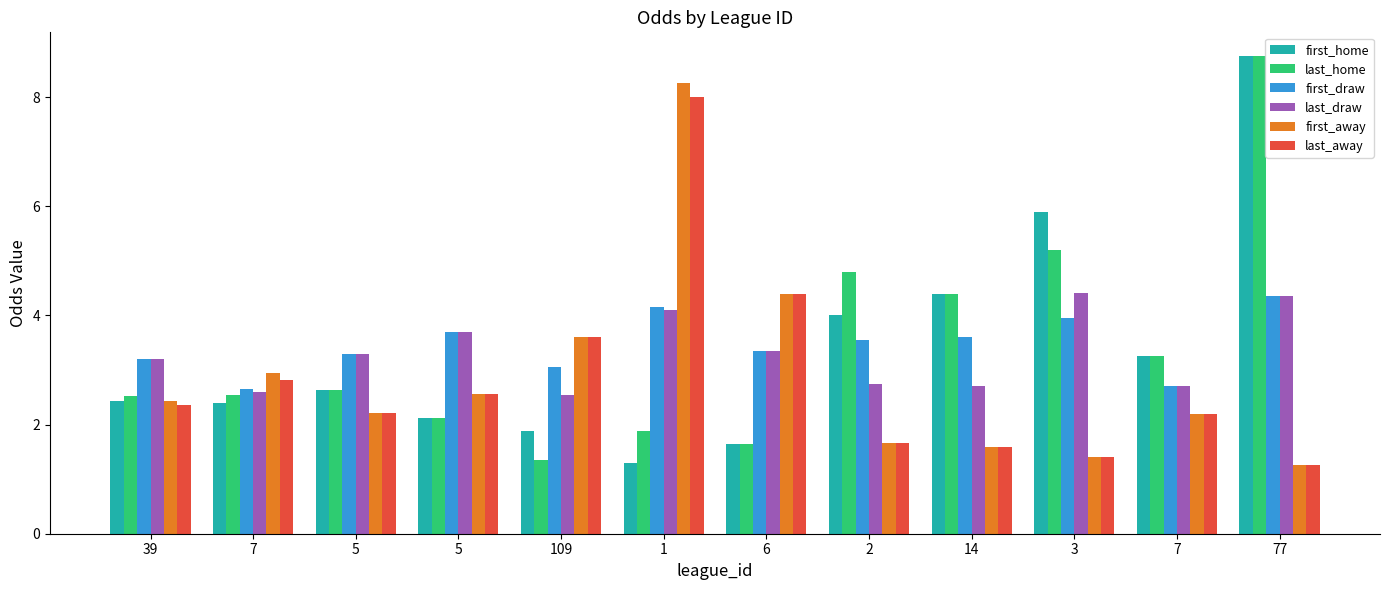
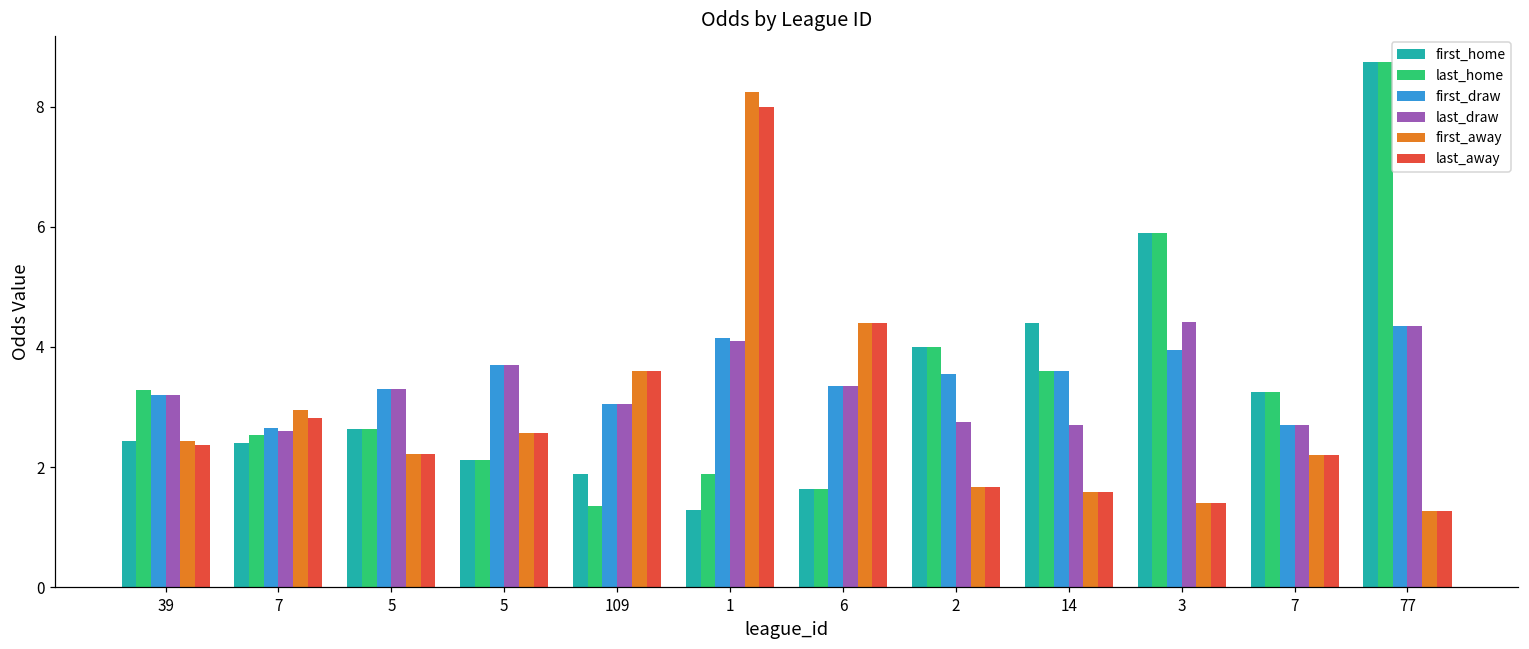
last_home, 39: 2.5 -> 3.3
last_draw, 109: 2.6 -> 3.1
last_home, 2: 4.8 -> 4.0
last_home, 14: 4.4 -> 3.6
last_home, 3: 5.2 -> 5.9
